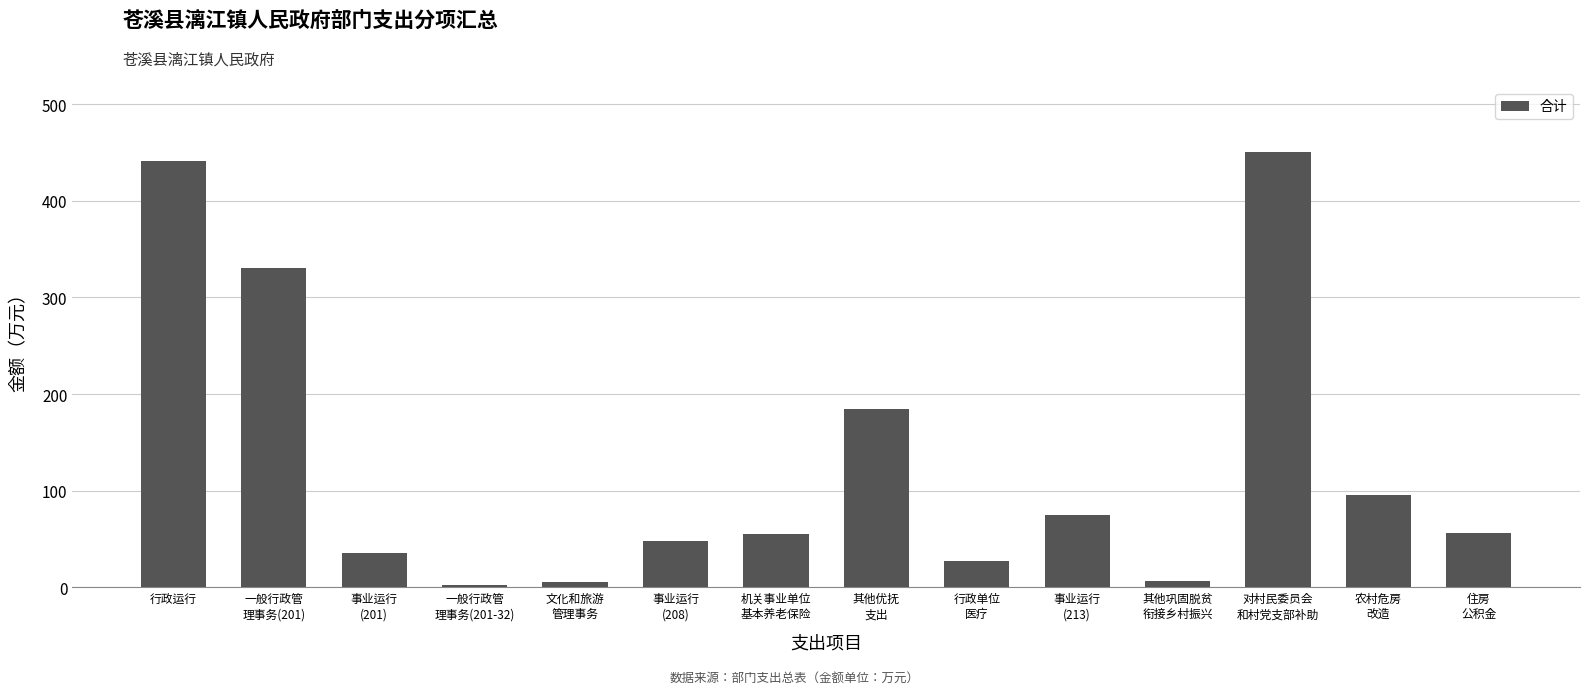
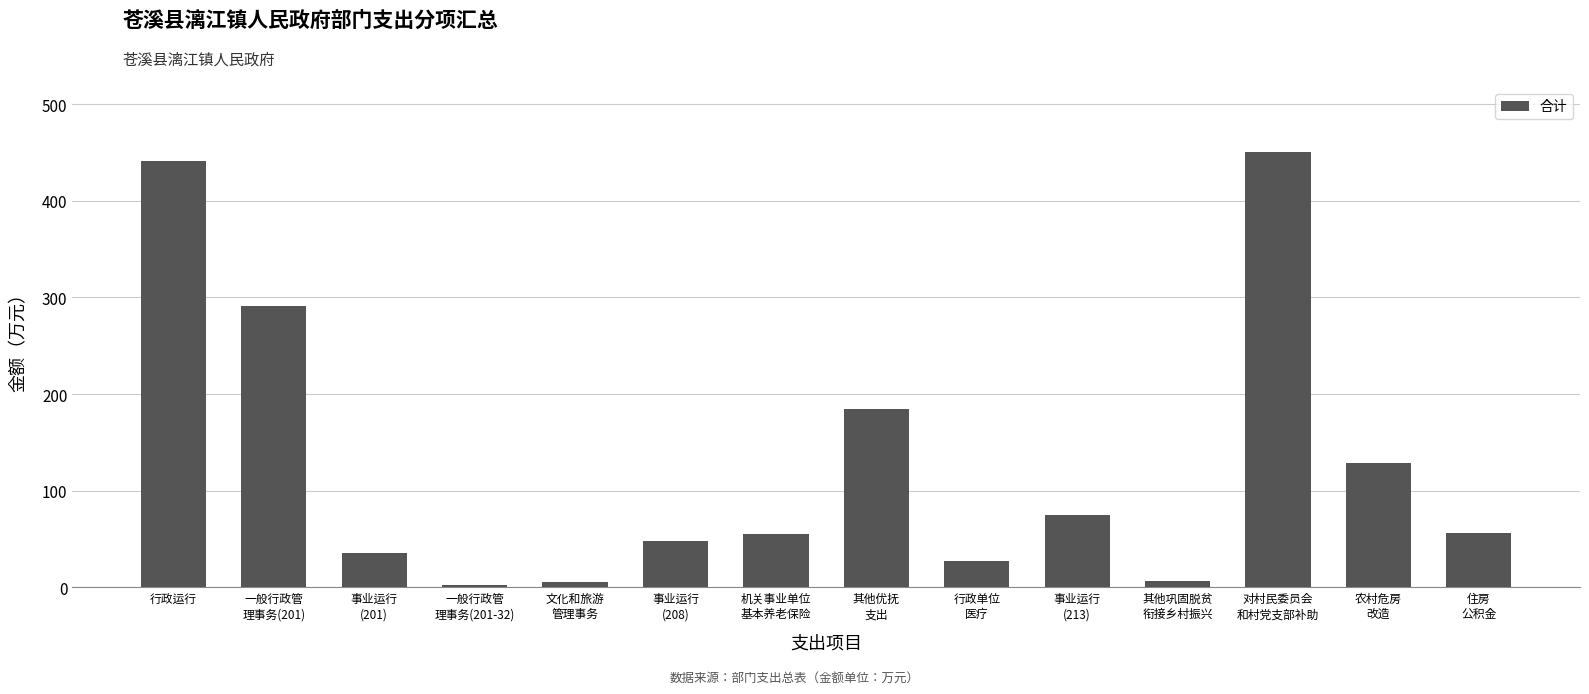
一般行政管 理事务(201): 330 -> 290
农村危房 改造: 100 -> 130
